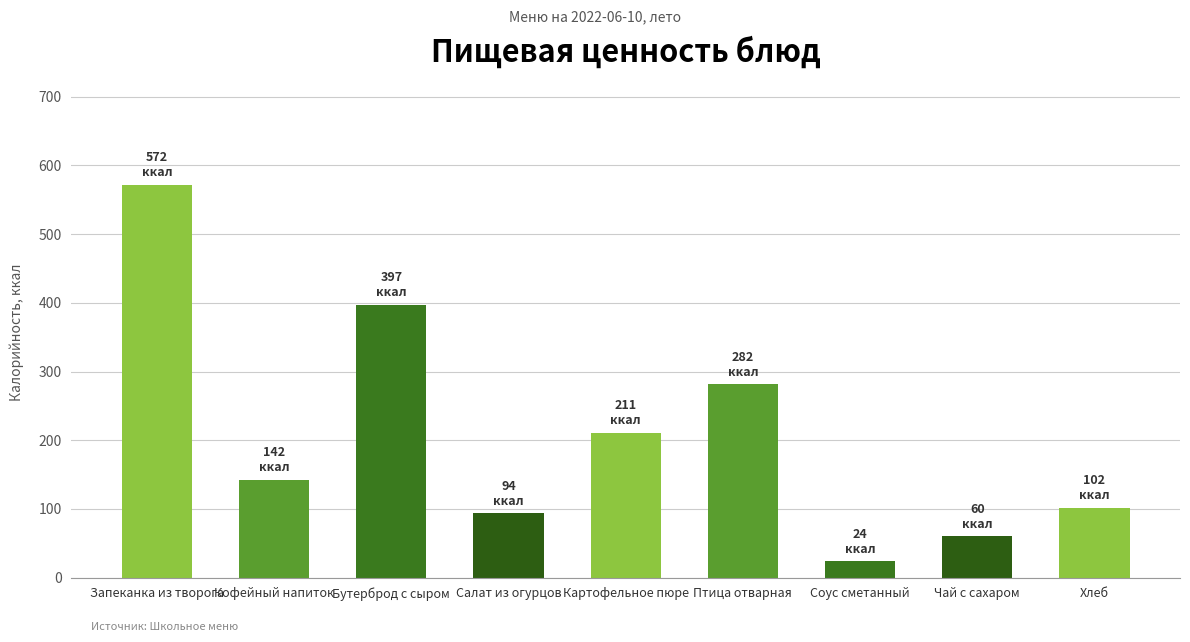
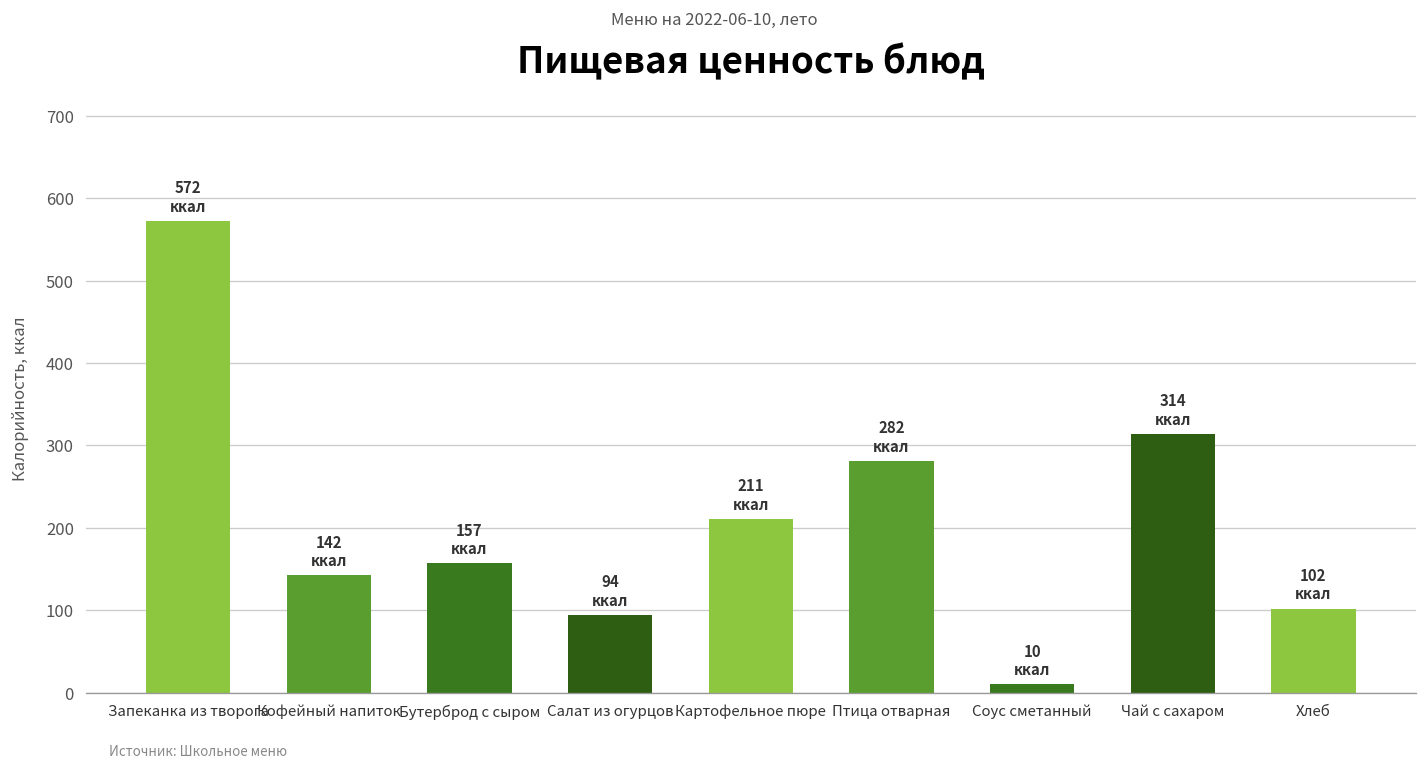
Бутерброд с сыром: 397 -> 157
Соус сметанный: 24 -> 10
Чай с сахаром: 60 -> 314
